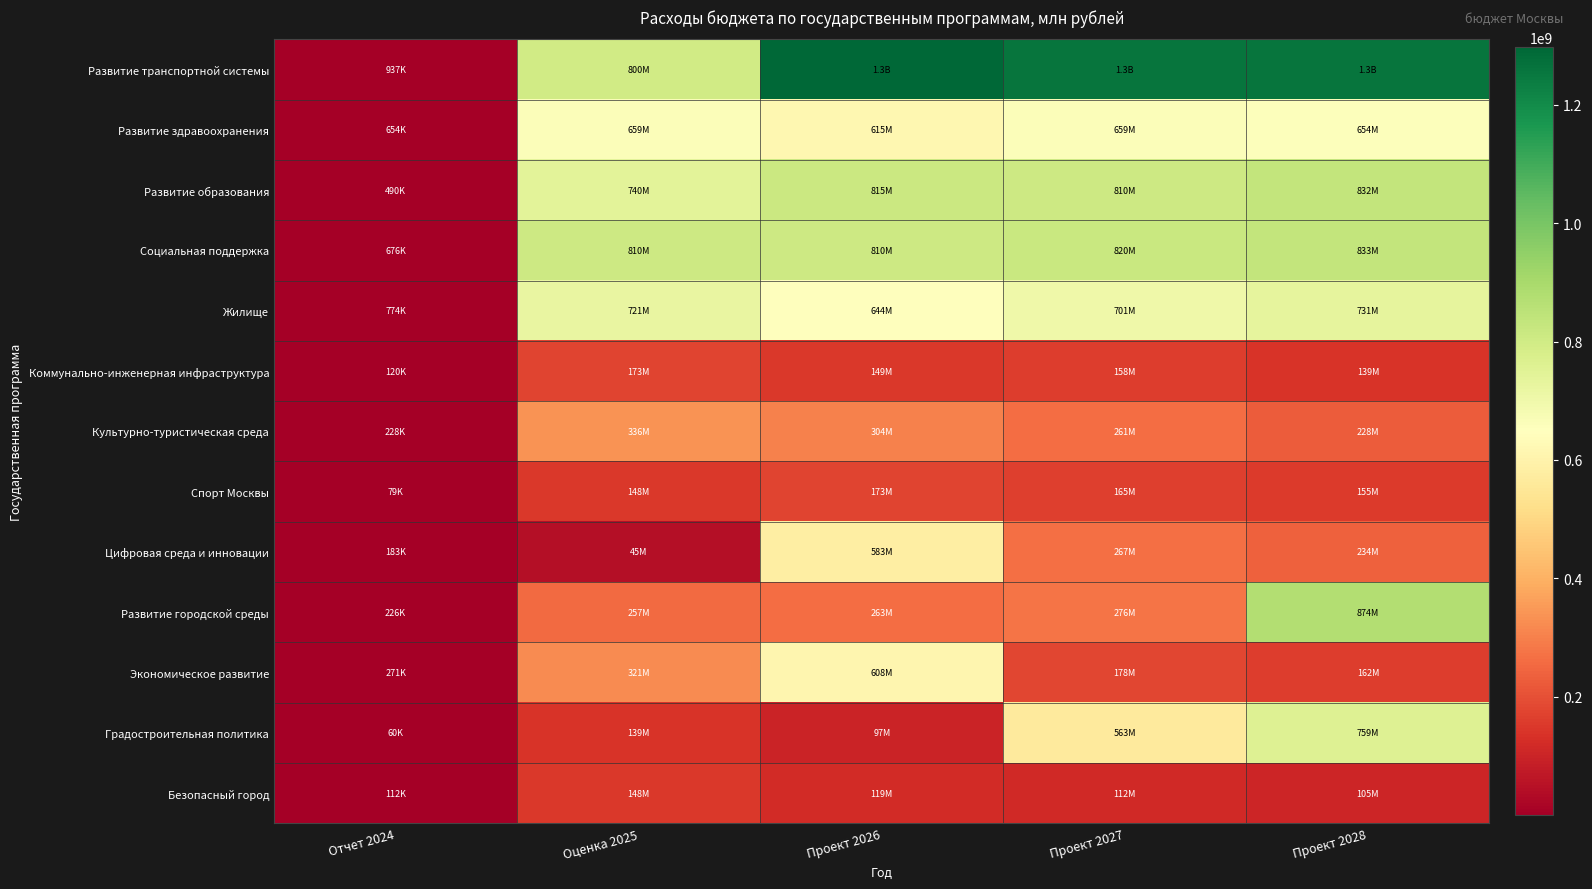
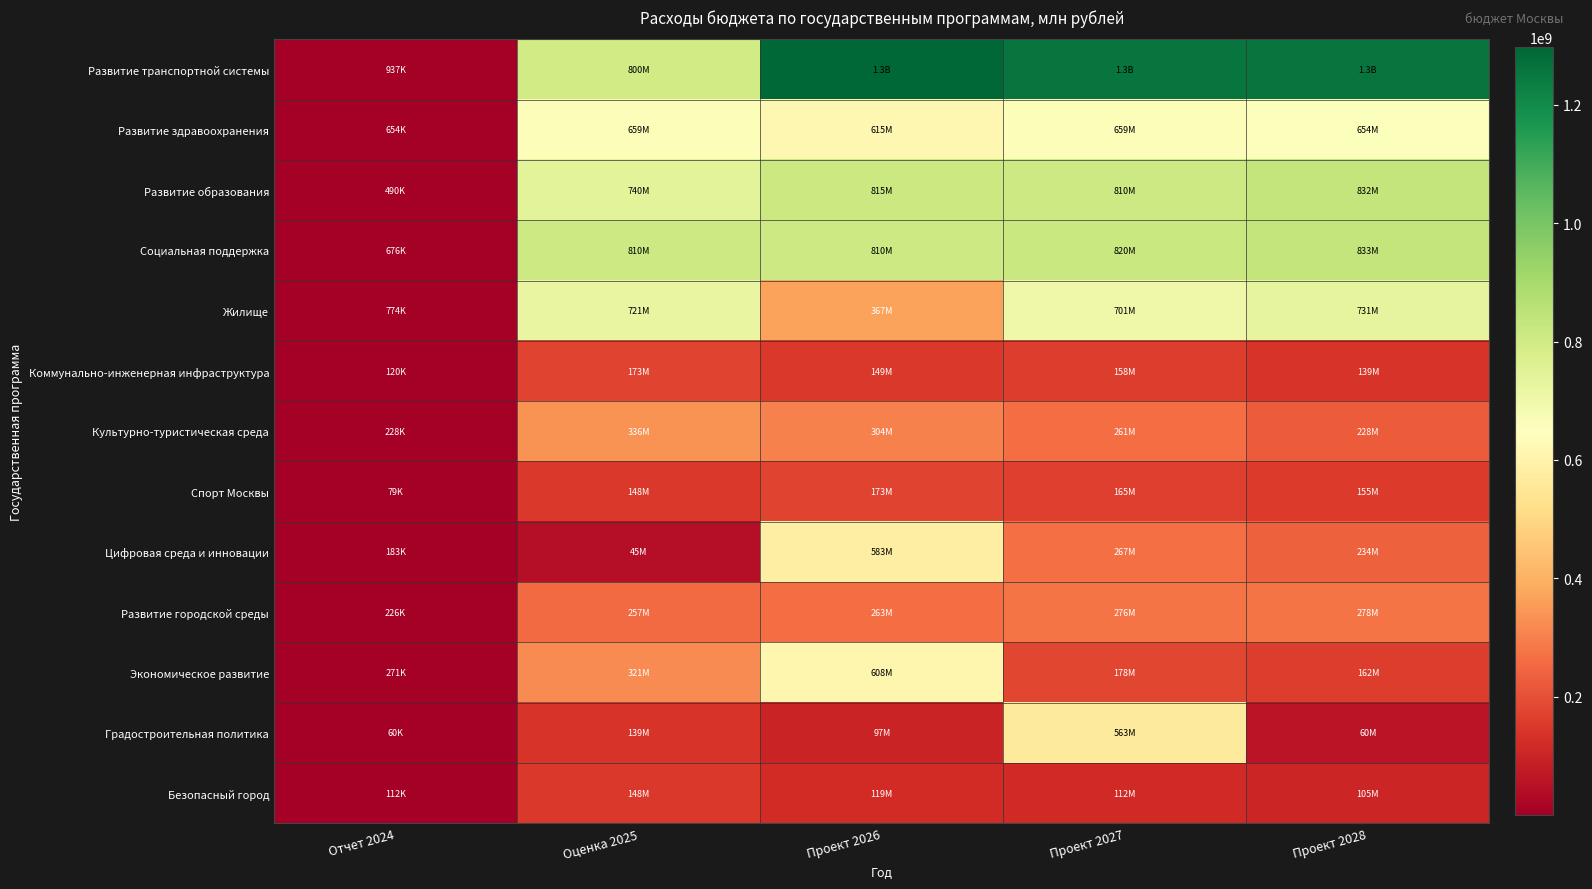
Жилище, Проект 2026: 644M -> 367M
Развитие городской среды, Проект 2028: 874M -> 278M
Градостроительная политика, Проект 2028: 759M -> 60M
